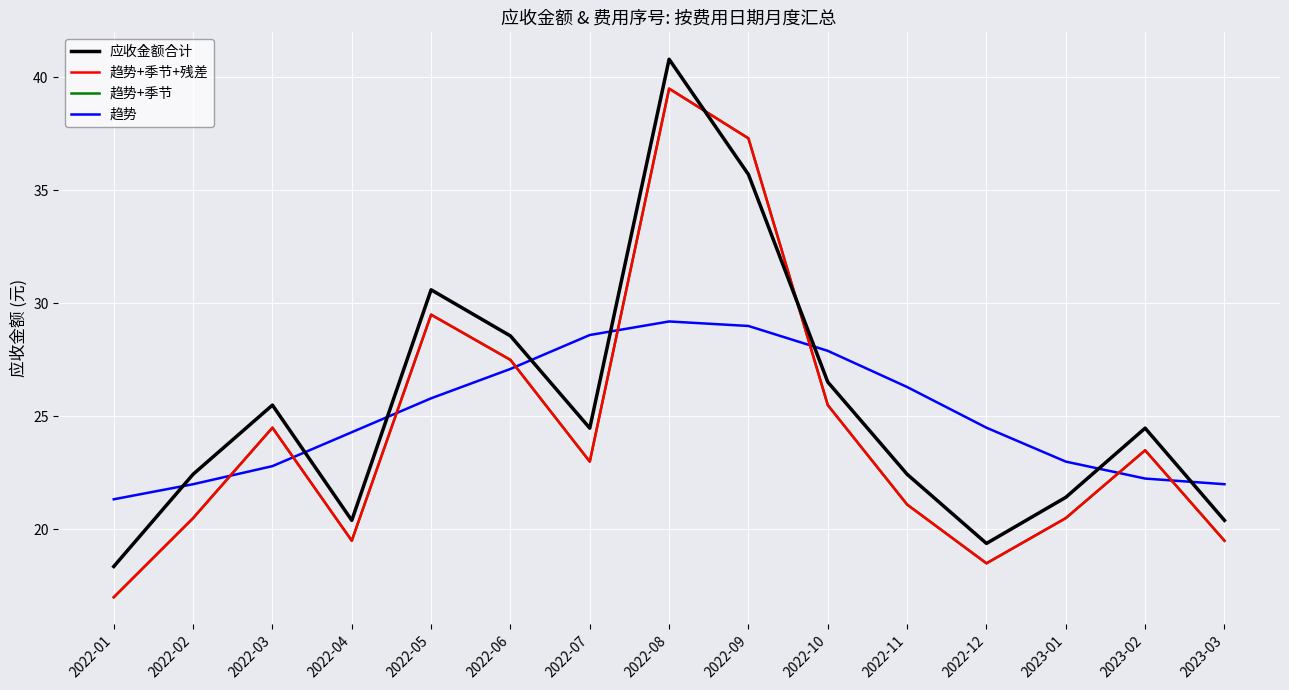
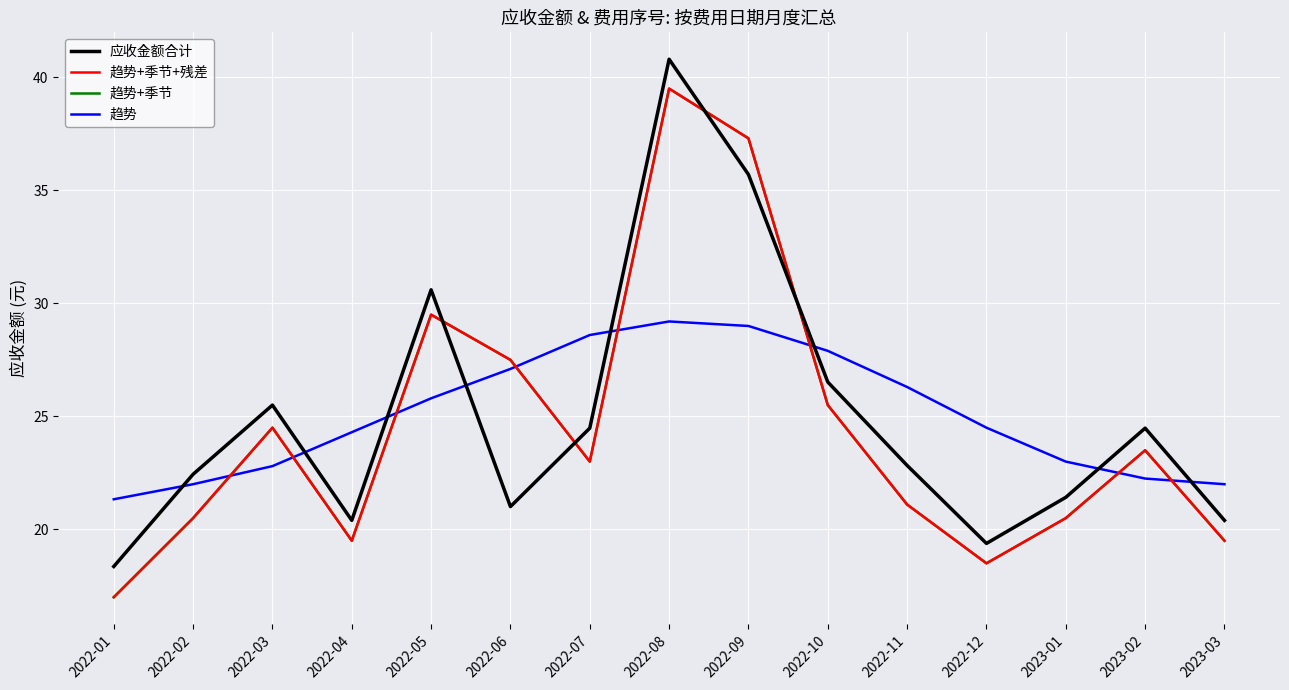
应收金额合计, 2022-06: 28.6 -> 21.0
应收金额合计, 2022-11: 22.4 -> 22.8
